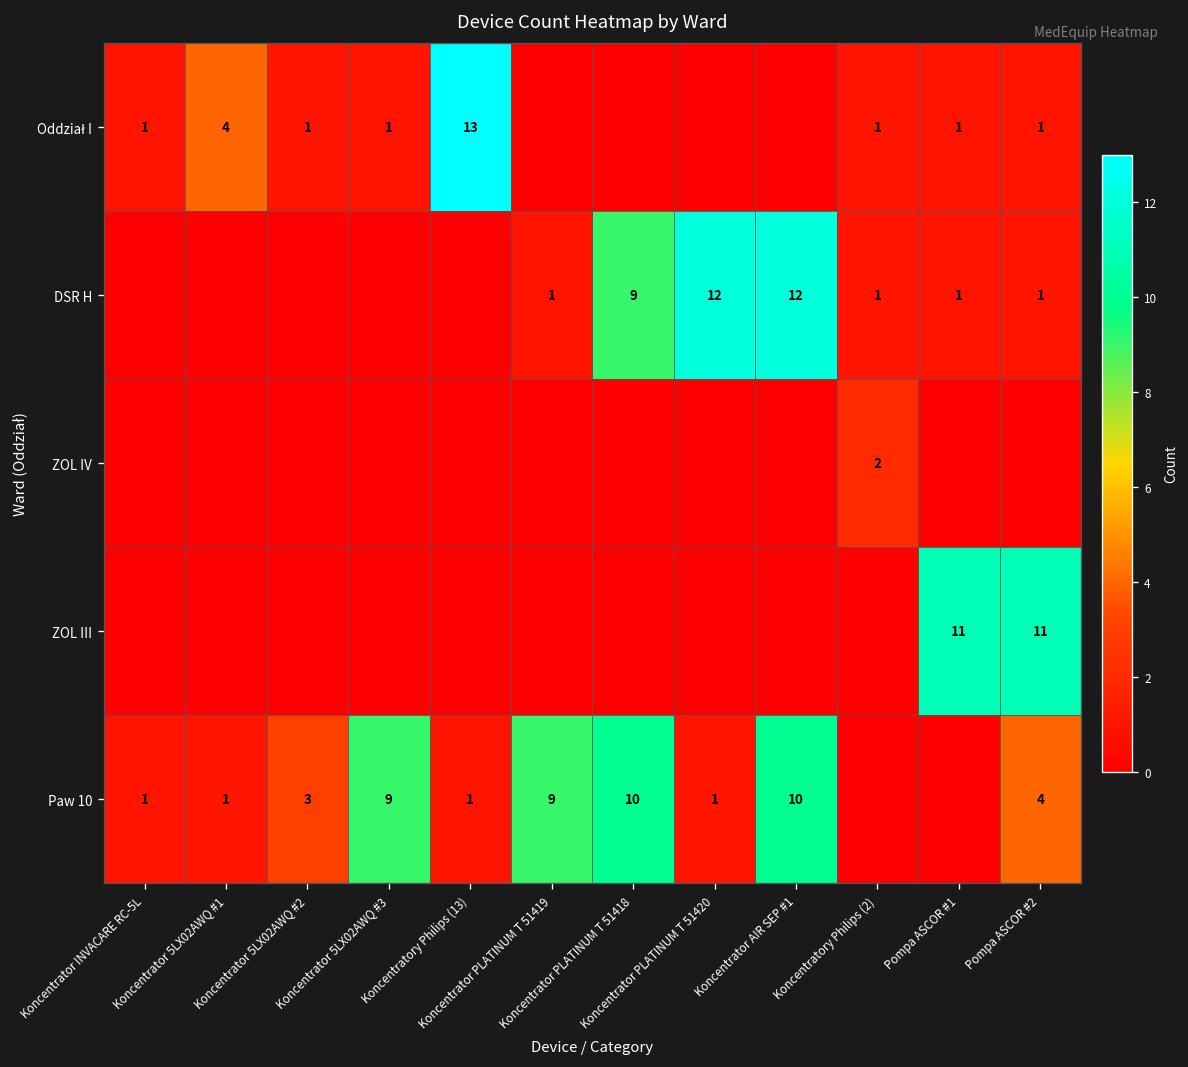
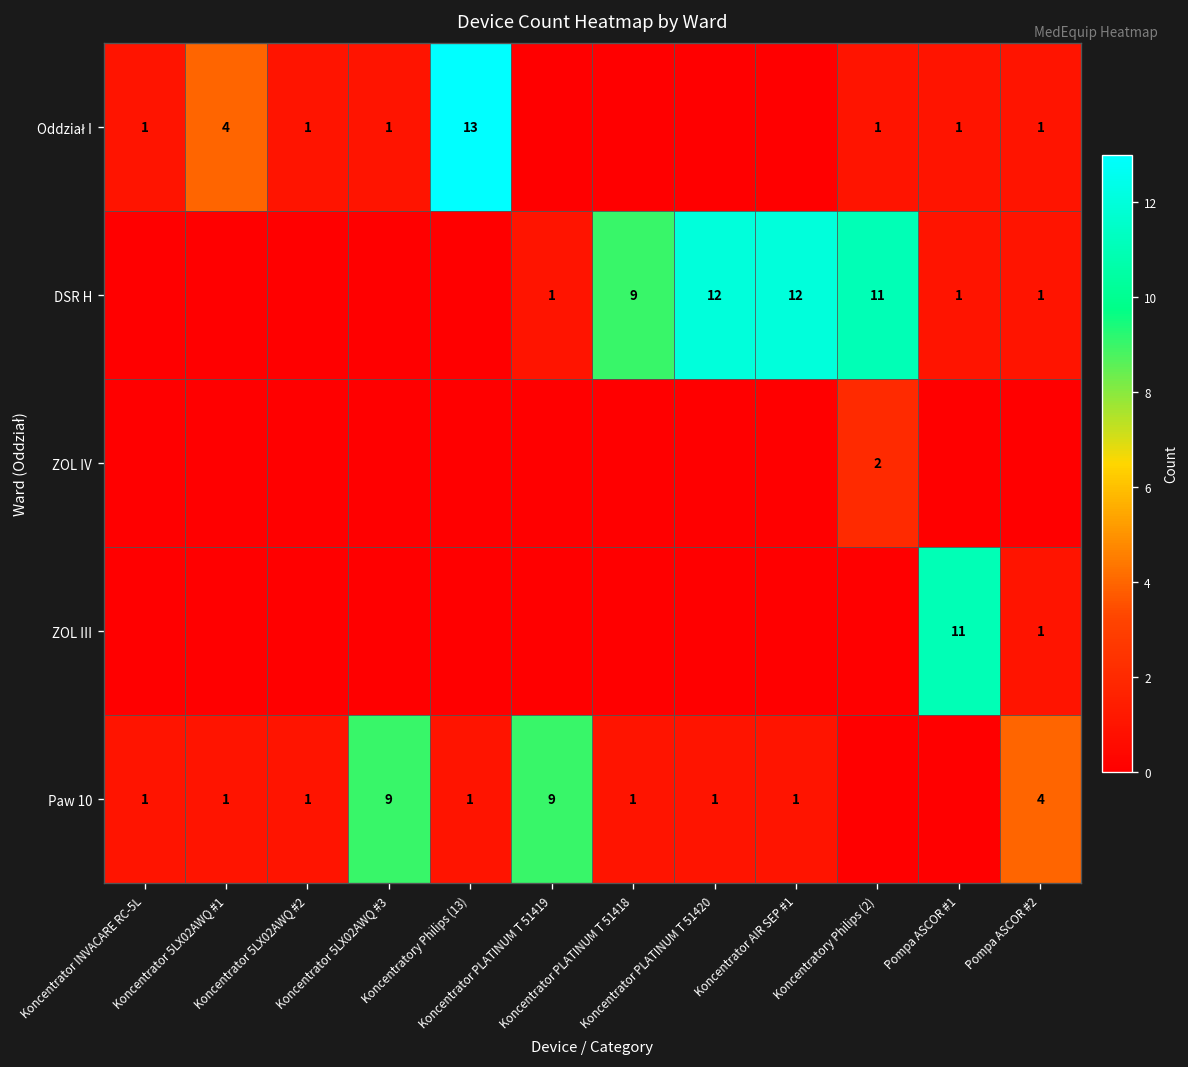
DSR H, Koncentratory Philips (2): 1 -> 11
ZOL III, Pompa ASCOR #2: 11 -> 1
Paw 10, Koncentrator 5LX02AWQ #2: 3 -> 1
Paw 10, Koncentrator PLATINUM T 51418: 10 -> 1
Paw 10, Koncentrator AIR SEP #1: 10 -> 1
